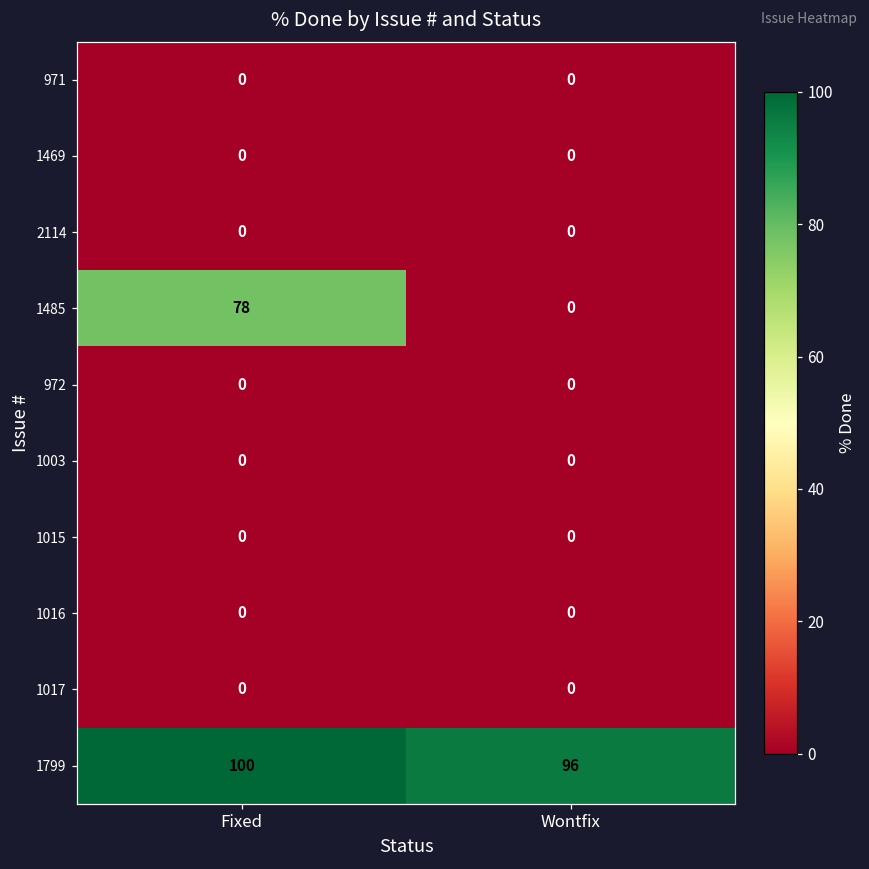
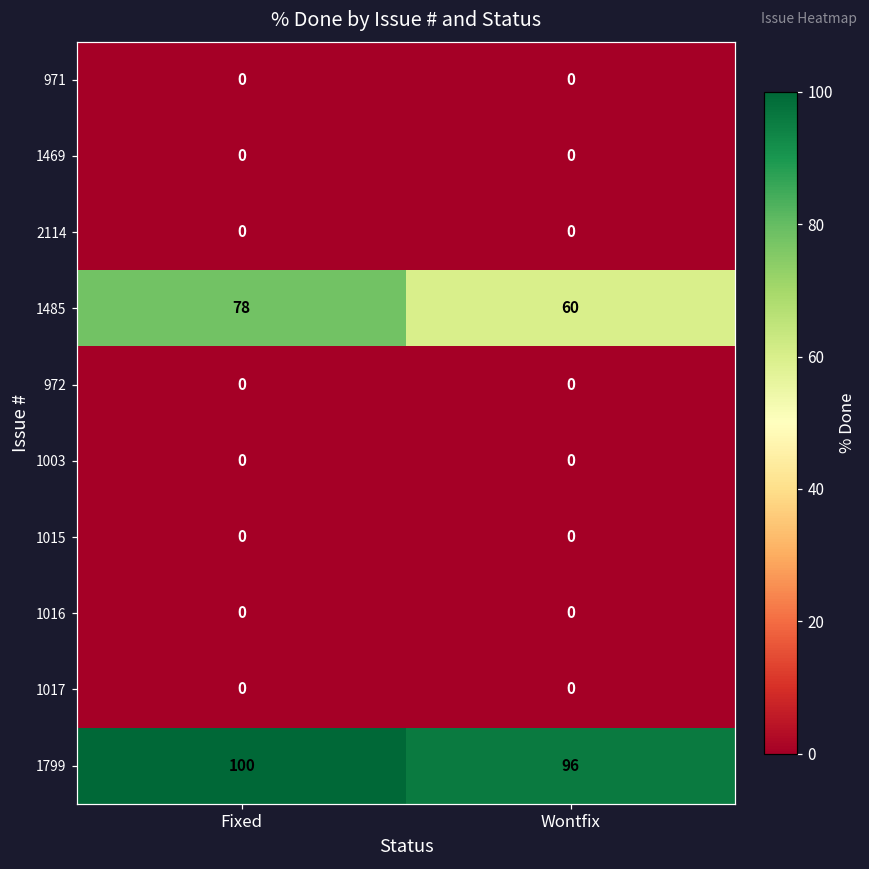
1485, Wontfix: 0 -> 60
